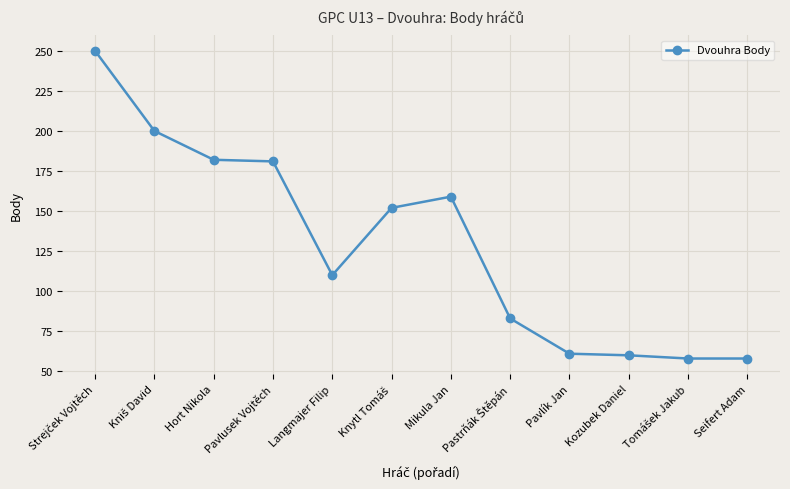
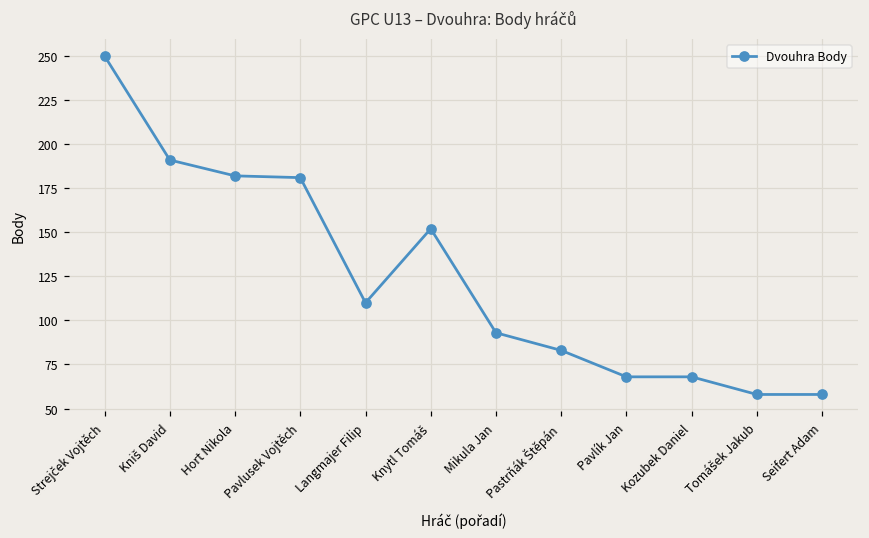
Kniš David: 200 -> 191
Mikula Jan: 159 -> 93
Pavlík Jan: 61 -> 68
Kozubek Daniel: 60 -> 68
